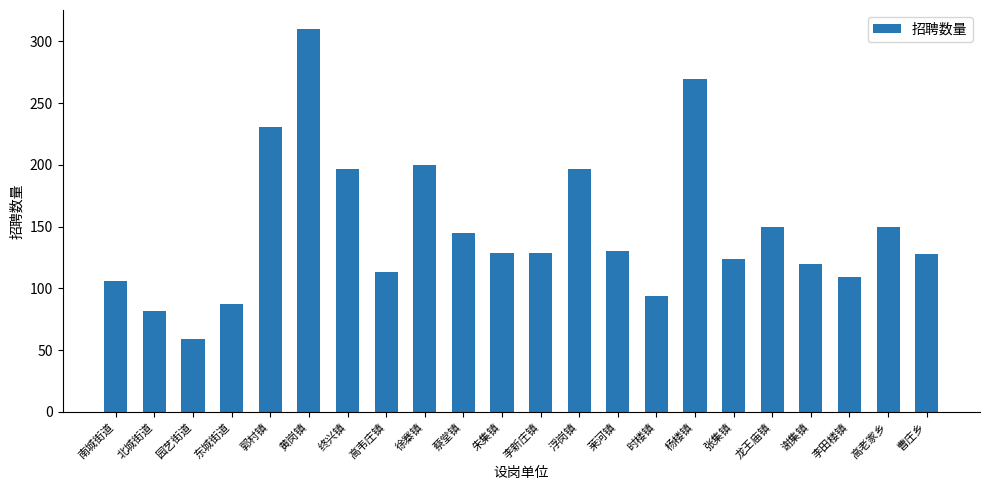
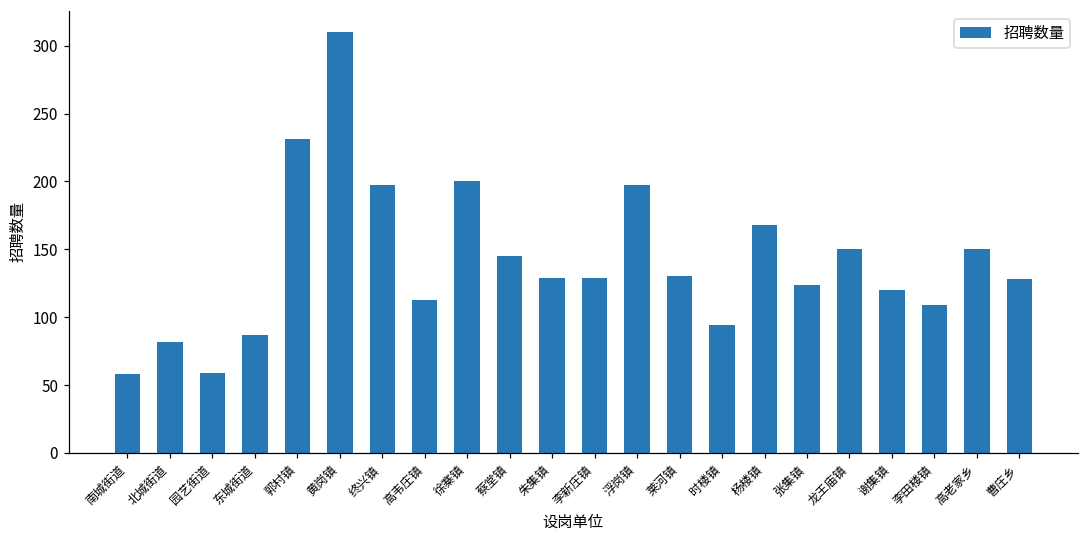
南城街道: 106 -> 58
杨楼镇: 270 -> 168
